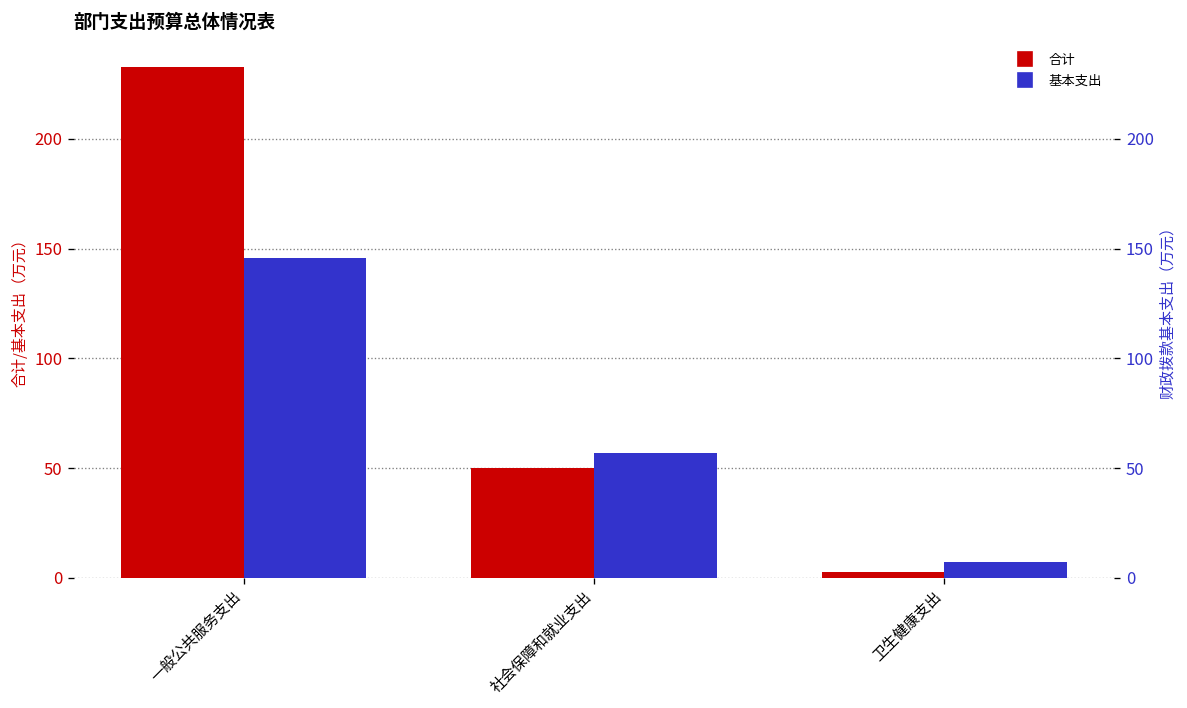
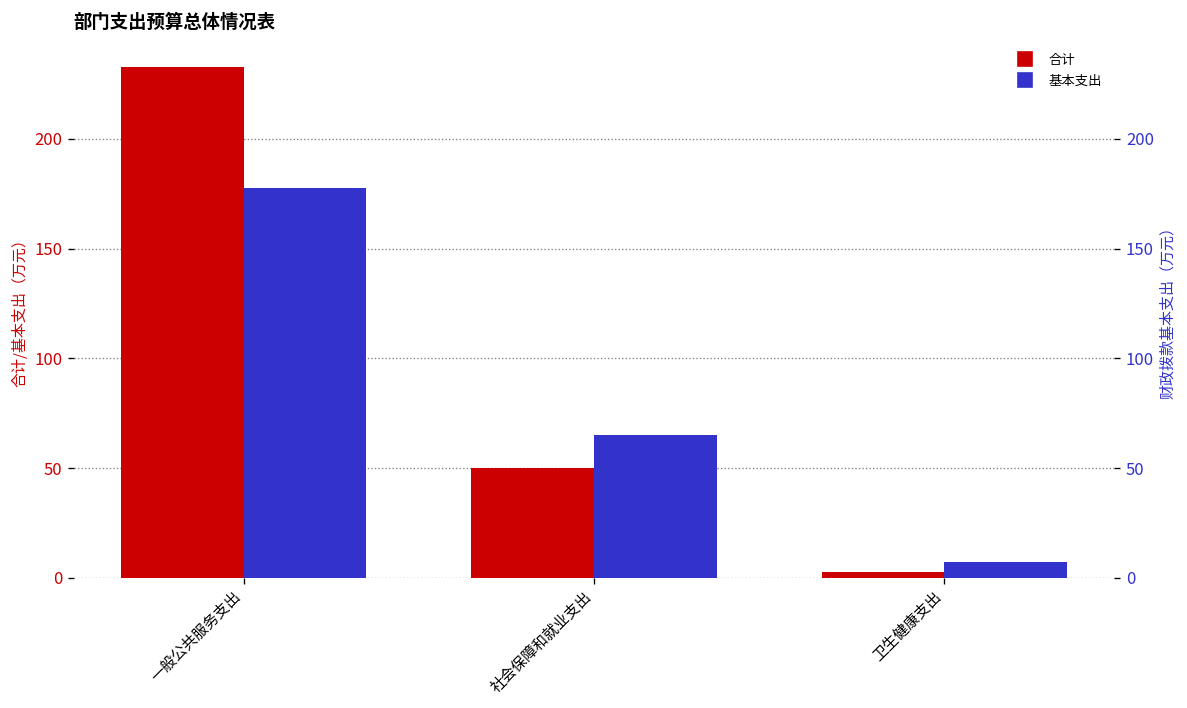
基本支出, 一般公共服务支出: 146 -> 178
基本支出, 社会保障和就业支出: 57 -> 65
